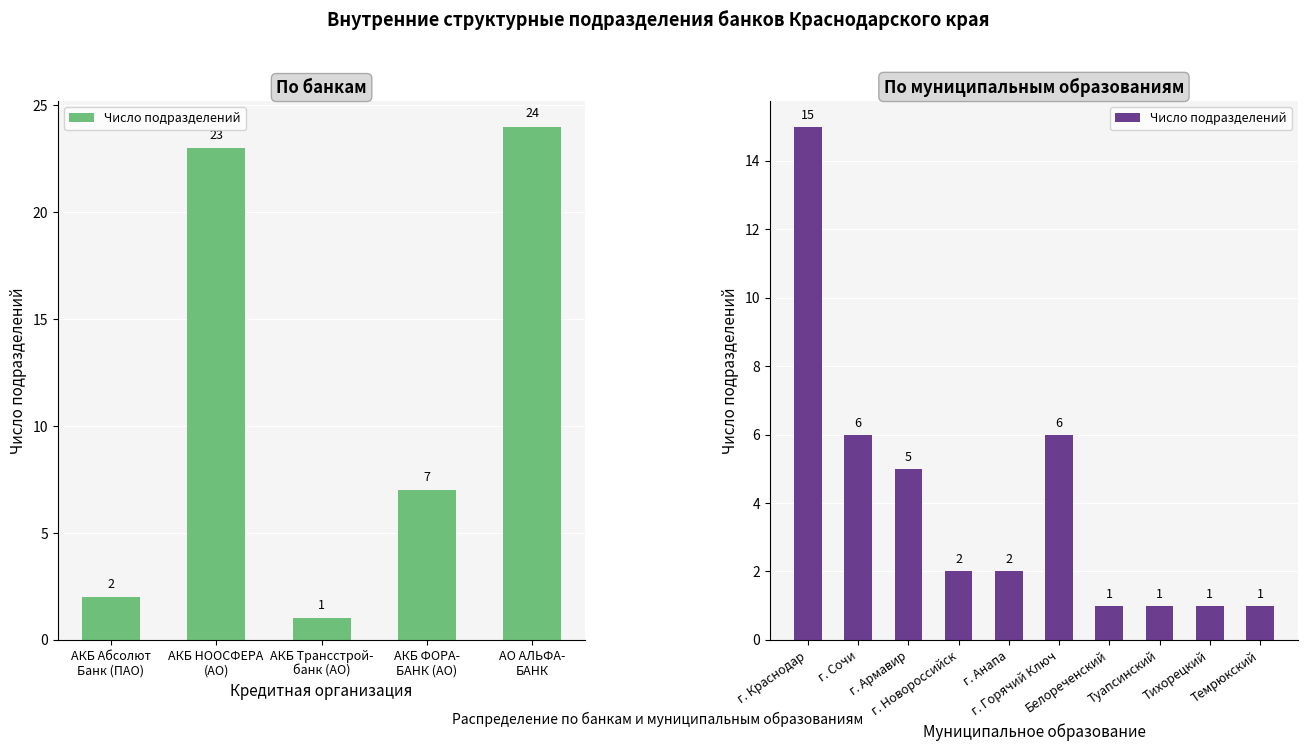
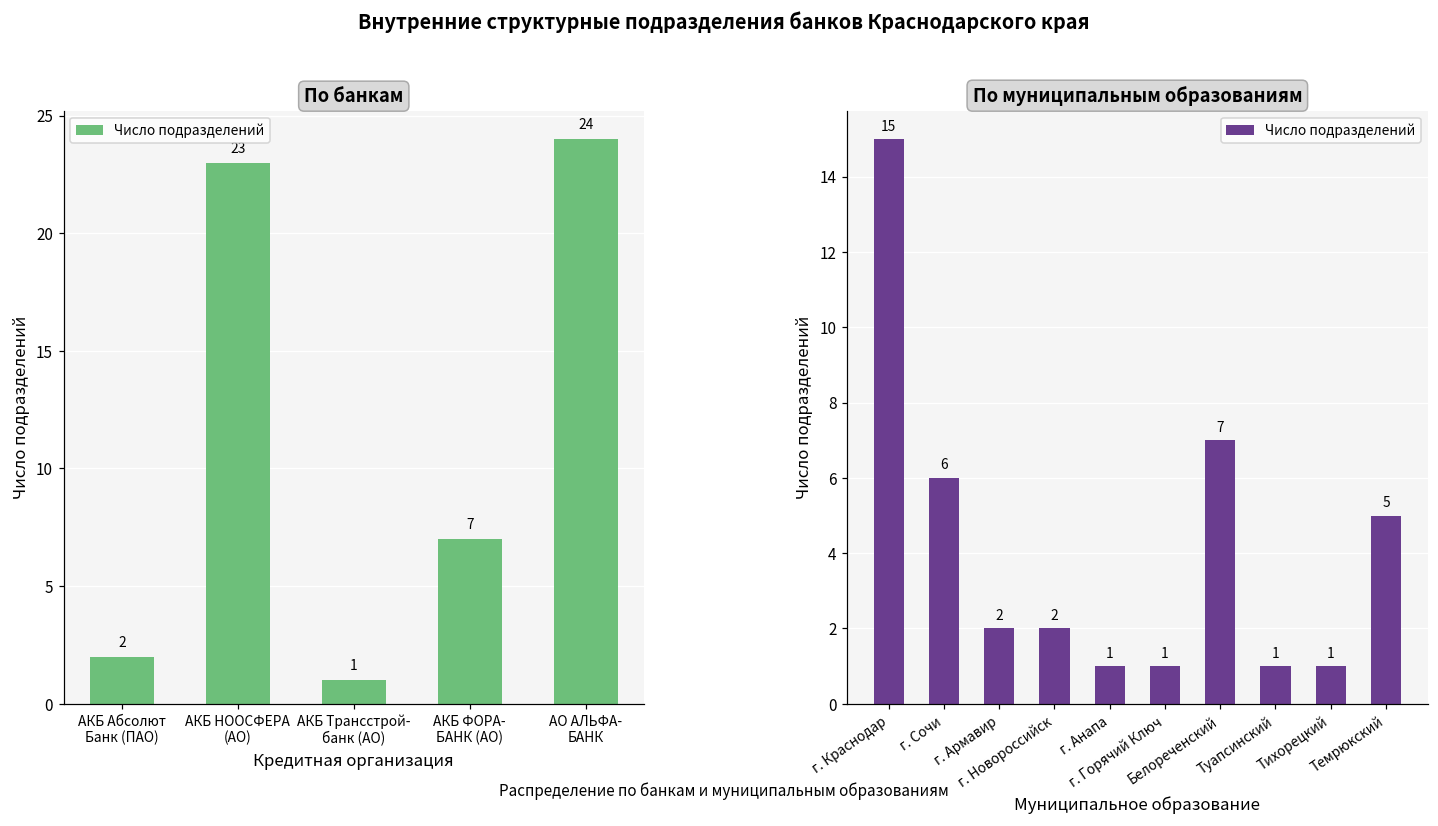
По муниципальным образованиям, г. Армавир: 5 -> 2
По муниципальным образованиям, г. Анапа: 2 -> 1
По муниципальным образованиям, г. Горячий Ключ: 6 -> 1
По муниципальным образованиям, Белореченский: 1 -> 7
По муниципальным образованиям, Темрюкский: 1 -> 5
